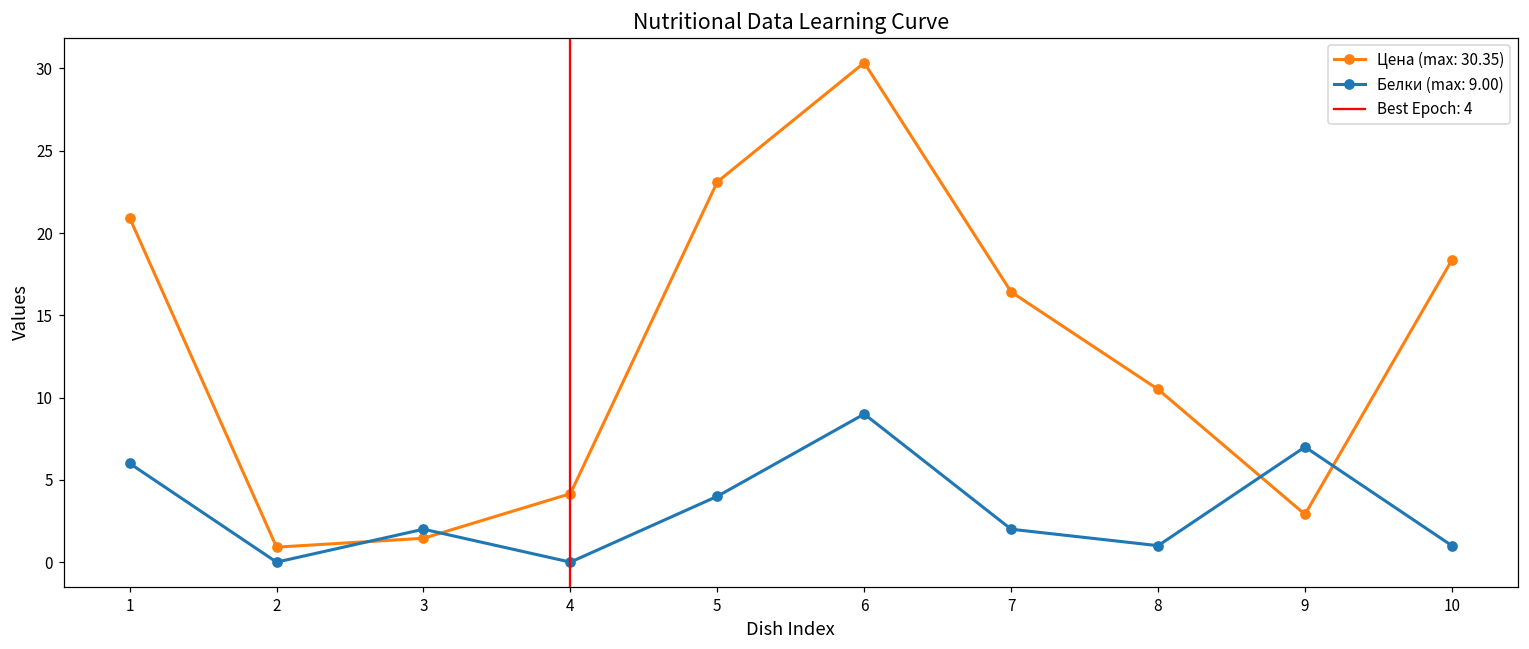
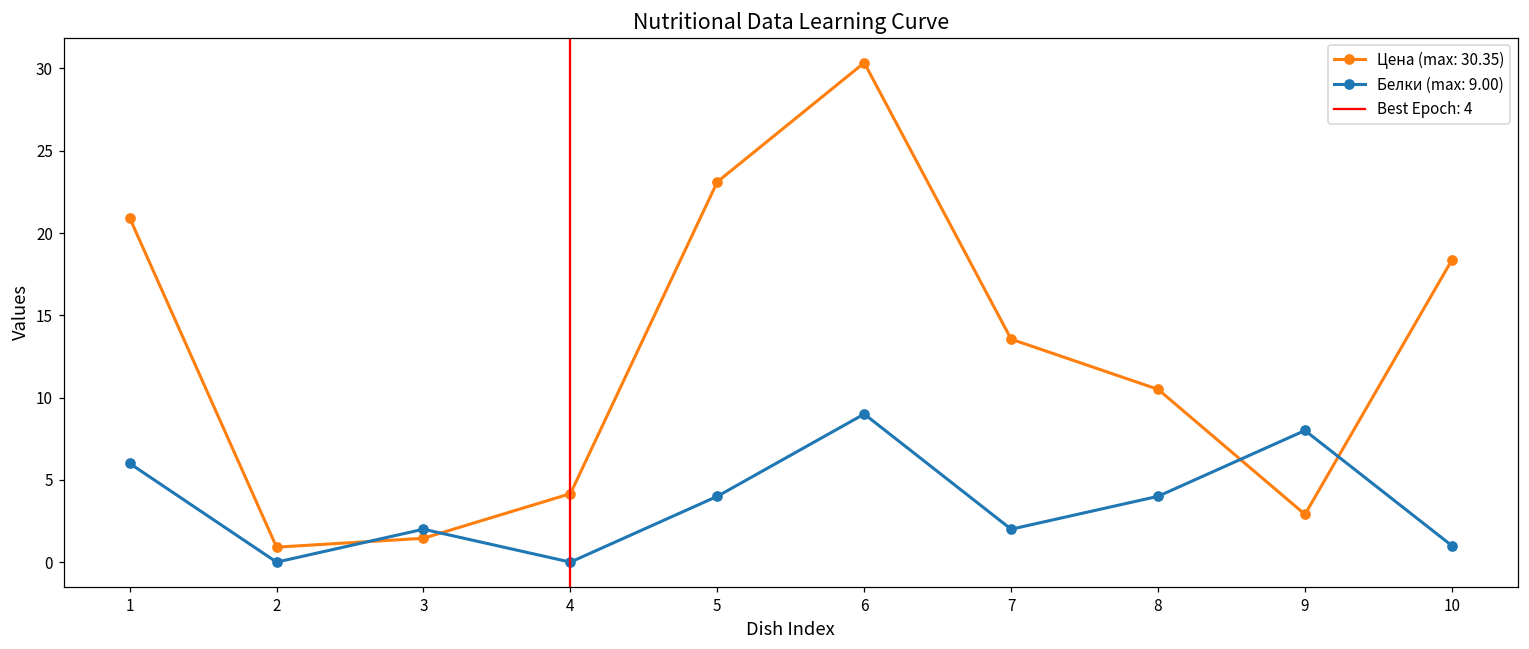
Цена (max: 30.35), 7: 16.4 -> 13.6
Белки (max: 9.00), 8: 1 -> 4
Белки (max: 9.00), 9: 7 -> 8
